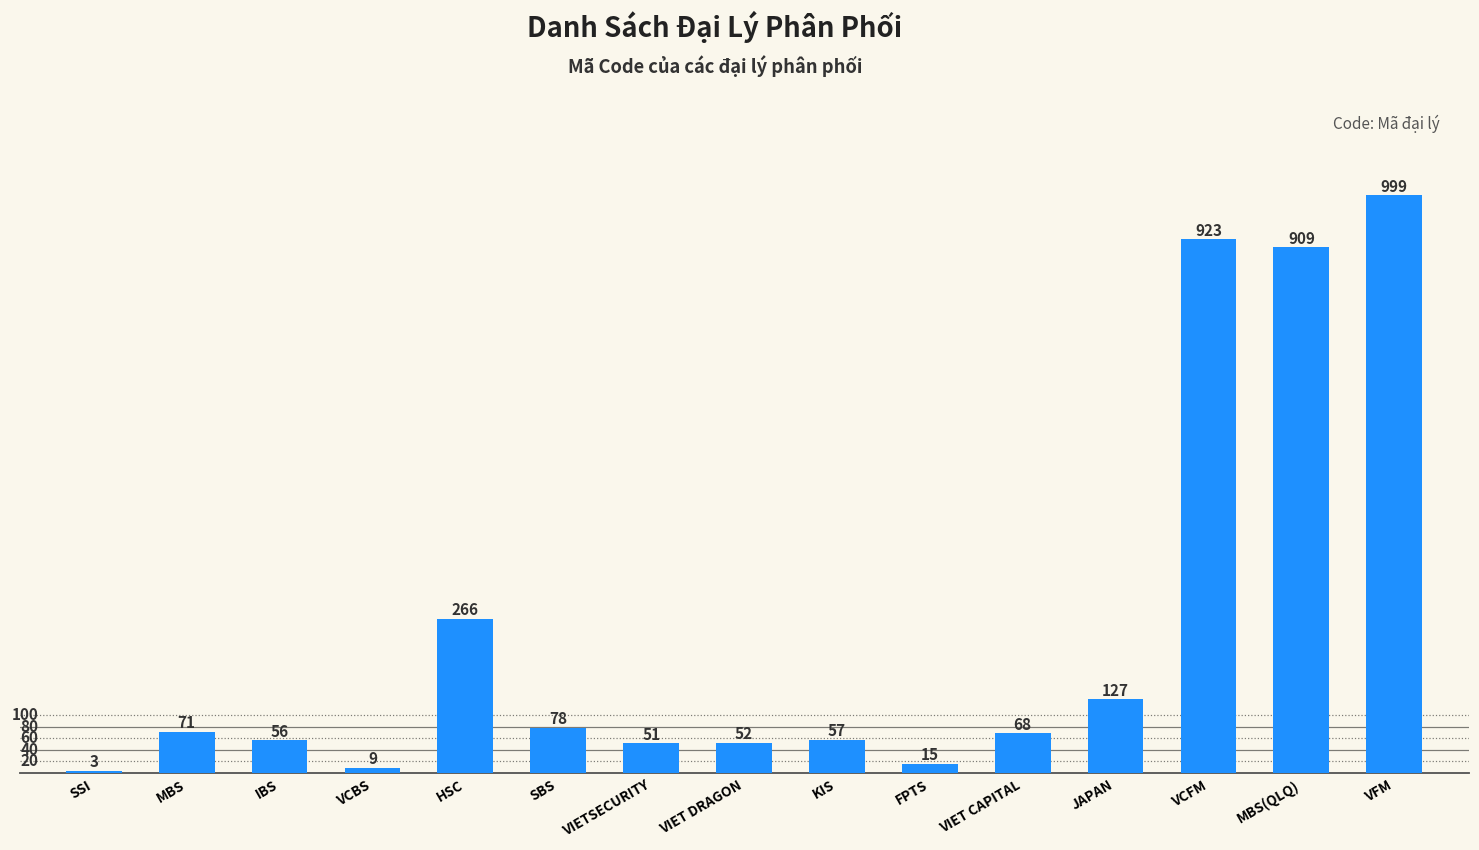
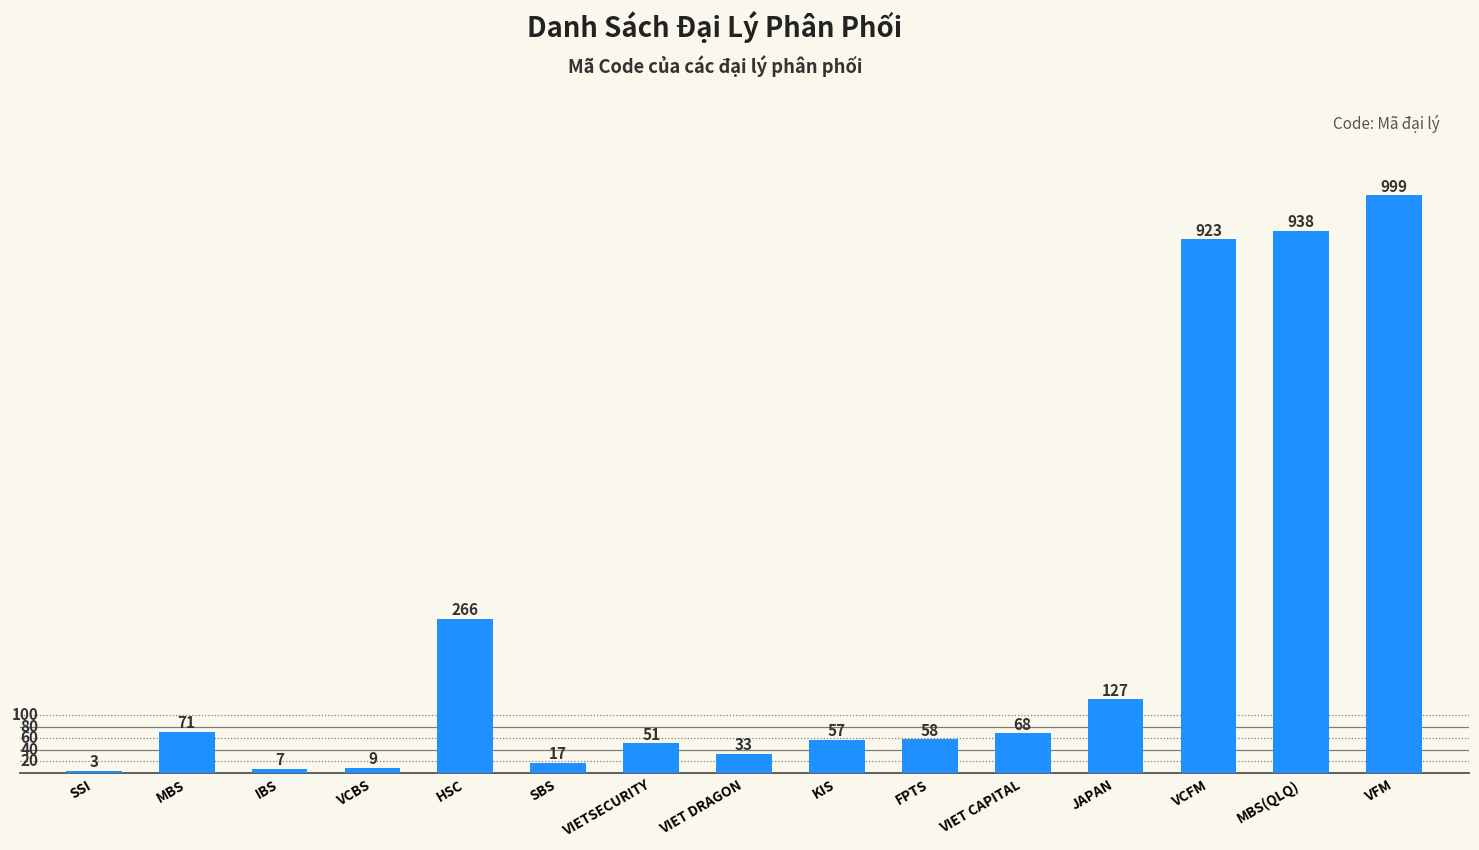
IBS: 56 -> 7
SBS: 78 -> 17
VIET DRAGON: 52 -> 33
FPTS: 15 -> 58
MBS(QLQ): 909 -> 938
